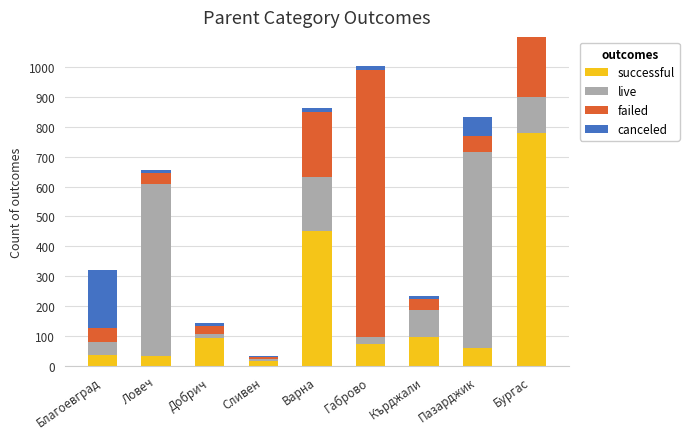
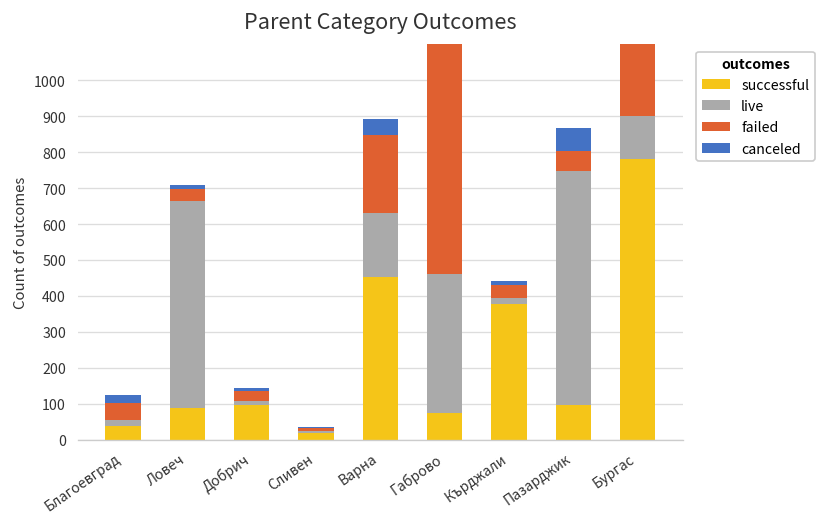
live, Благоевград: 50 -> 20
canceled, Благоевград: 190 -> 20
successful, Ловеч: 40 -> 90
canceled, Варна: 10 -> 50
live, Габрово: 30 -> 390
successful, Кърджали: 100 -> 380
live, Кърджали: 90 -> 20
successful, Пазарджик: 60 -> 100
